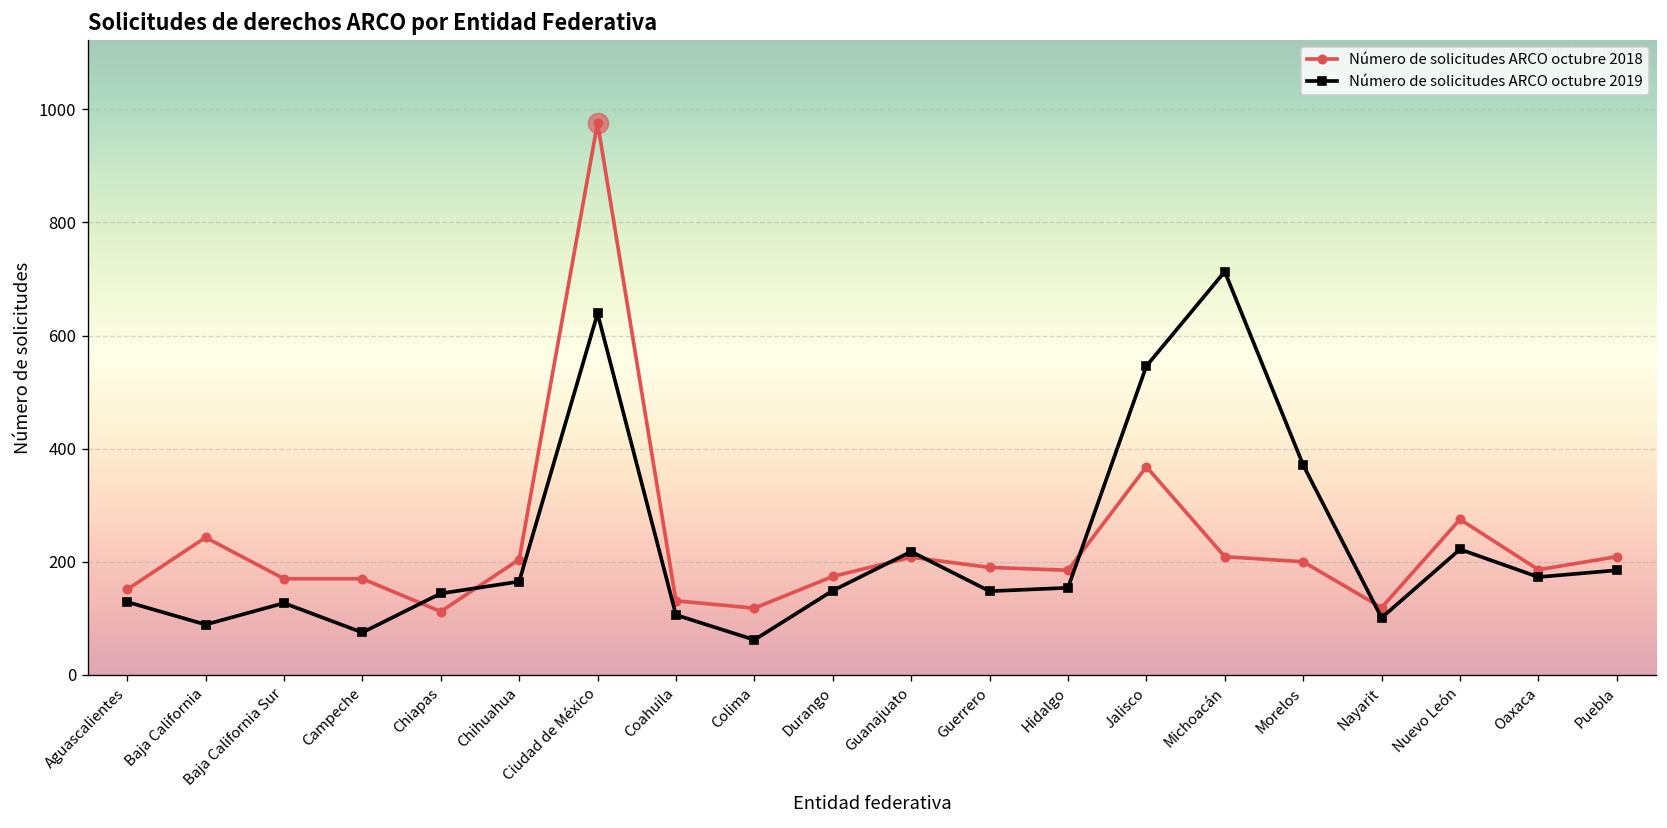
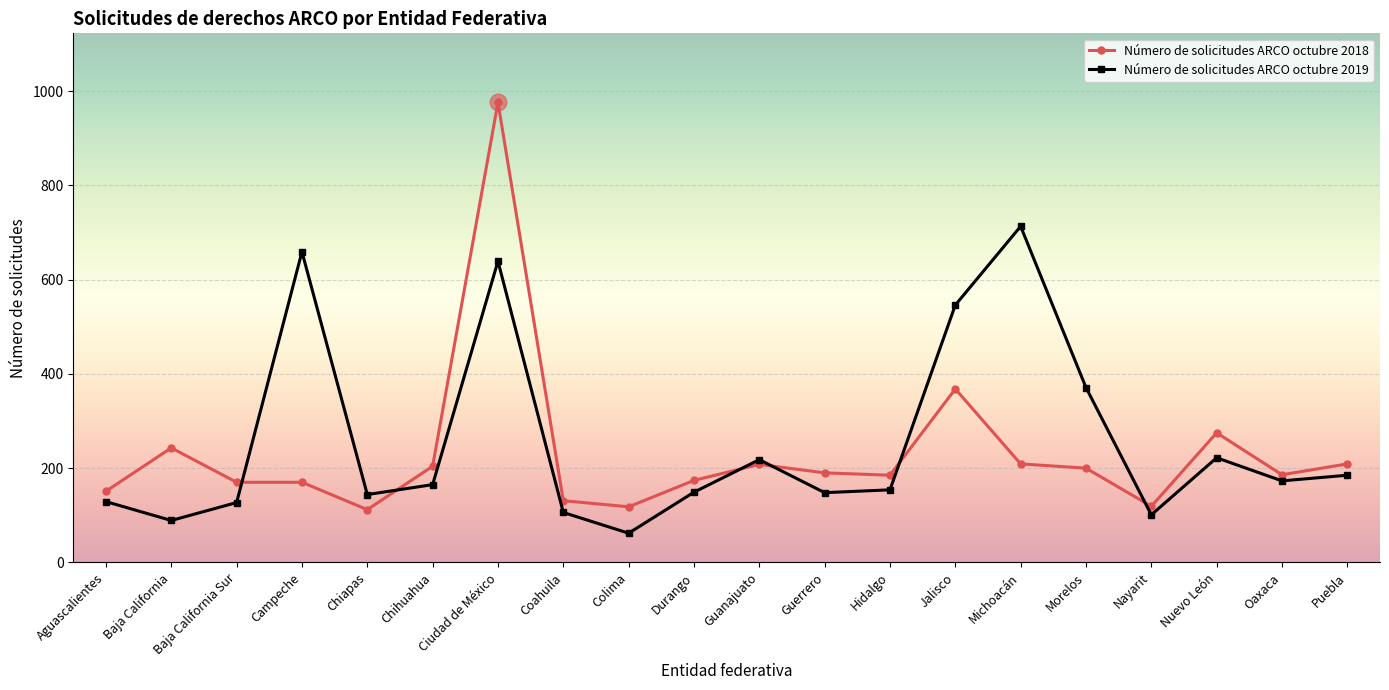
Número de solicitudes ARCO octubre 2019, Campeche: 80 -> 660
